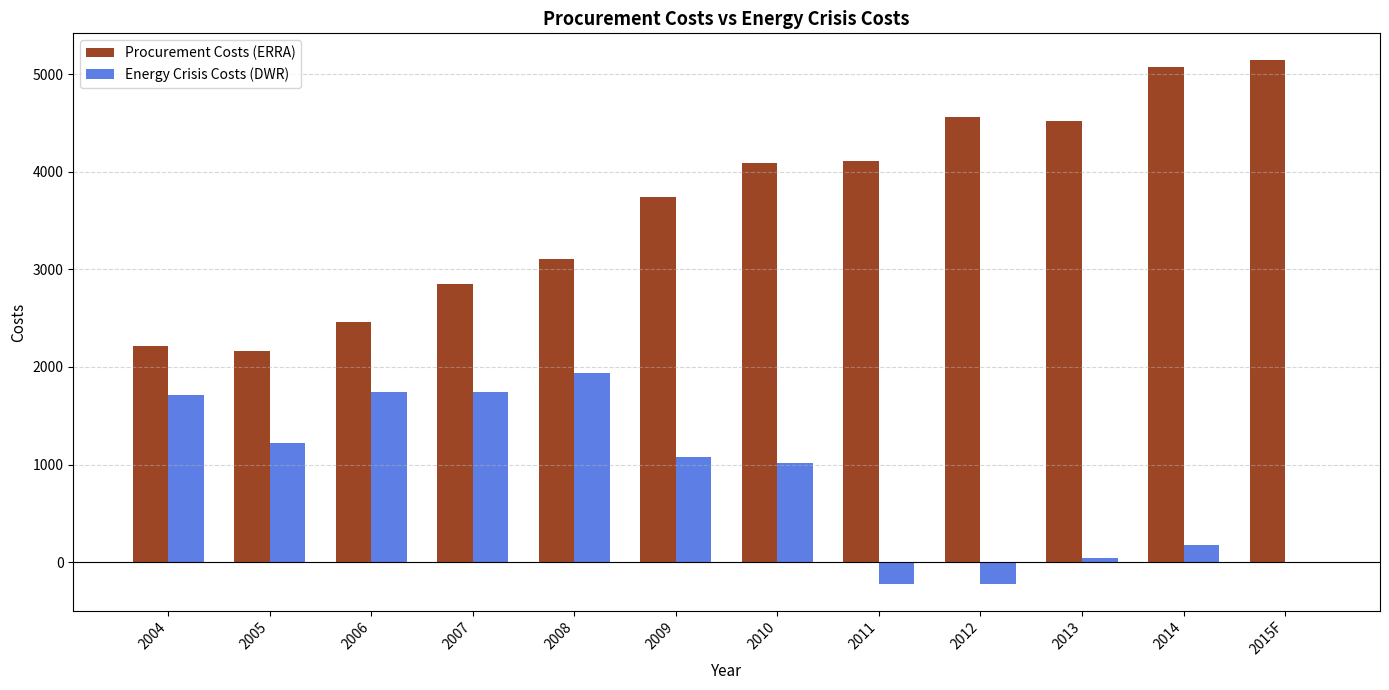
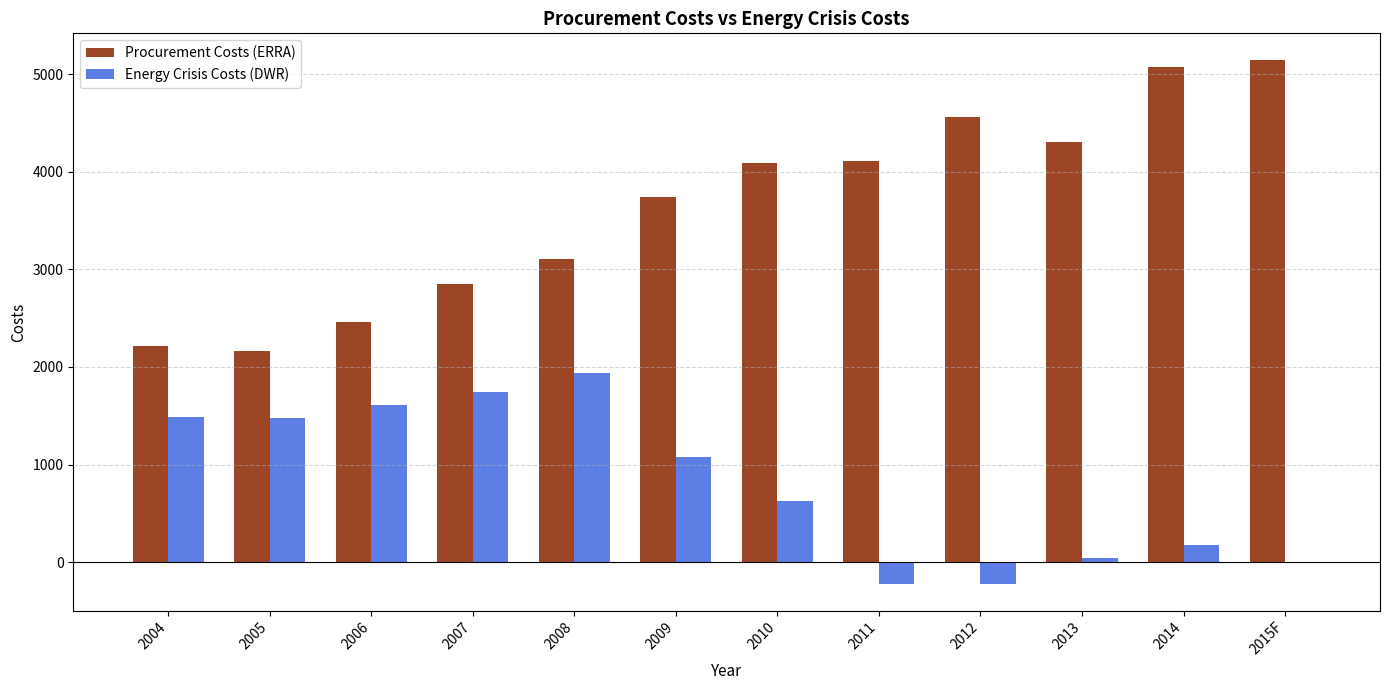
Energy Crisis Costs (DWR), 2004: 1700 -> 1500
Energy Crisis Costs (DWR), 2005: 1200 -> 1500
Energy Crisis Costs (DWR), 2006: 1700 -> 1600
Energy Crisis Costs (DWR), 2010: 1000 -> 600
Procurement Costs (ERRA), 2013: 4500 -> 4300
